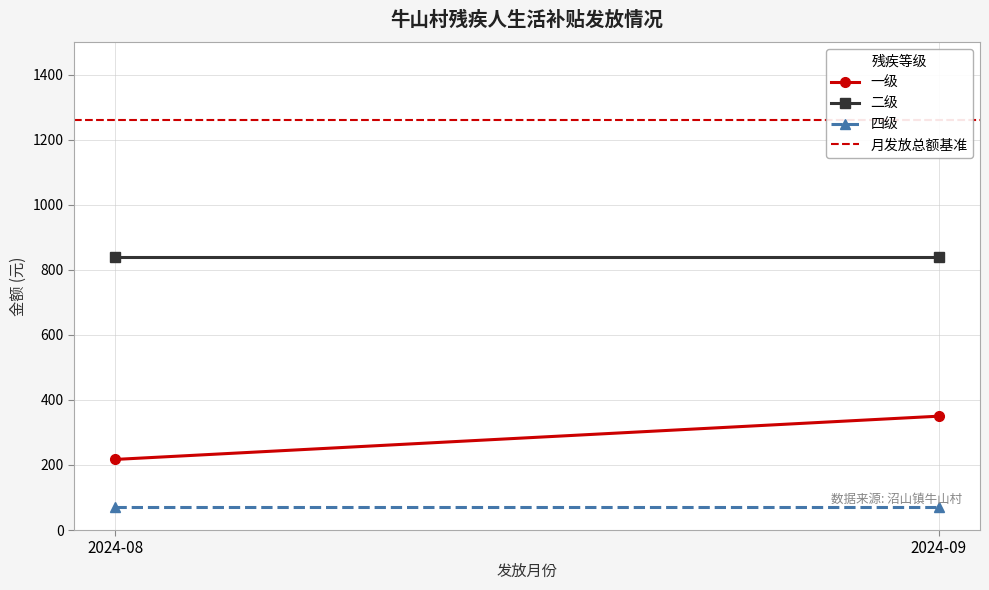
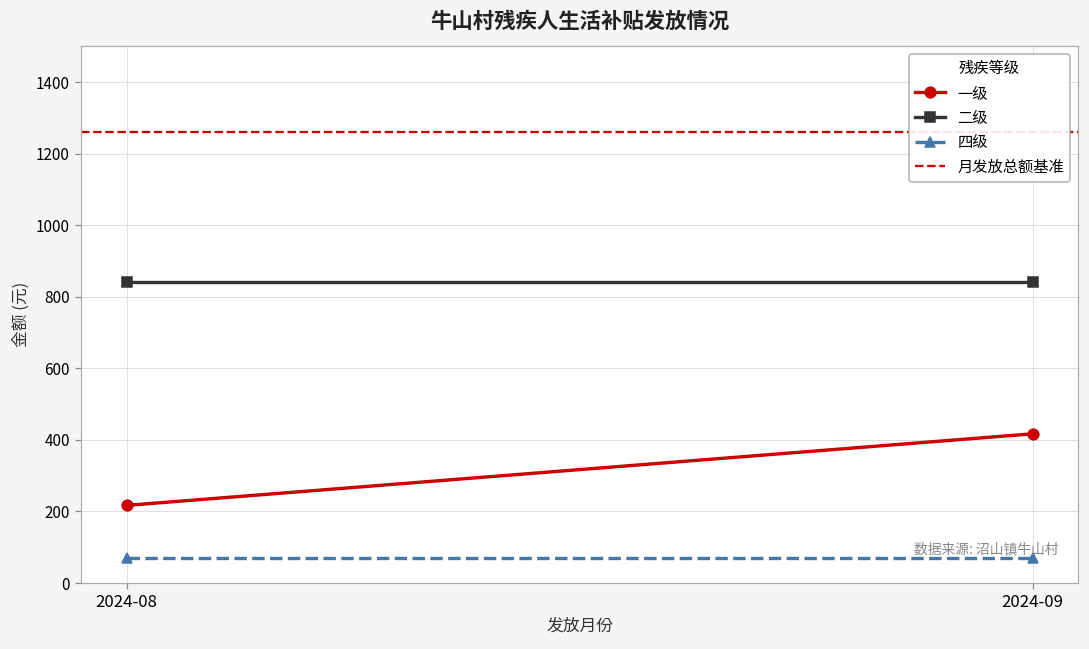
一级, 2024-09: 350 -> 420
